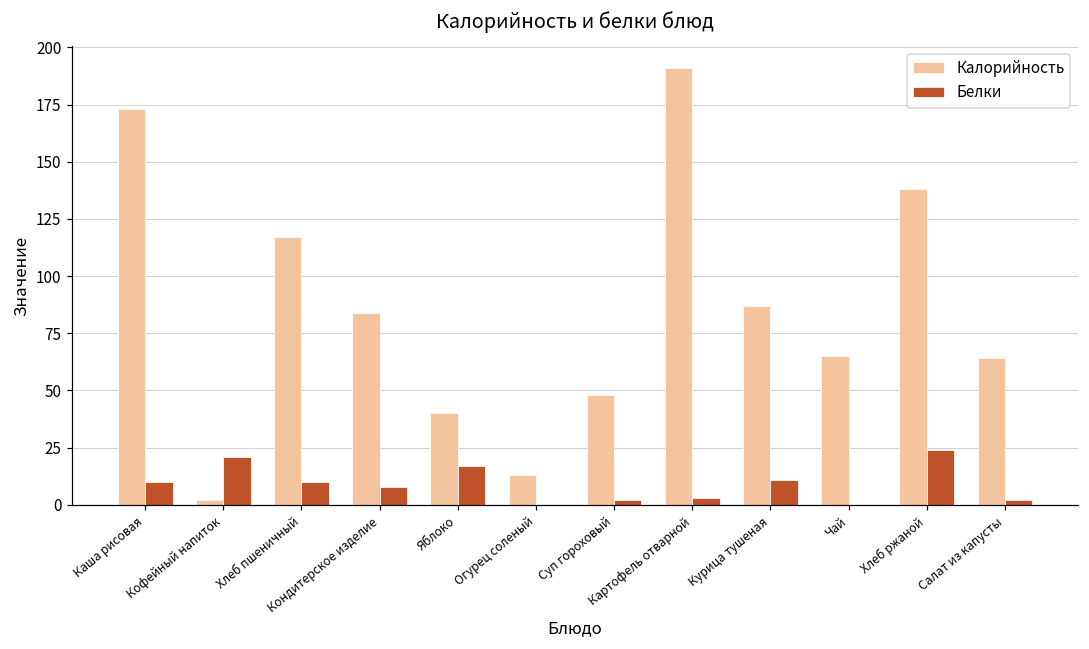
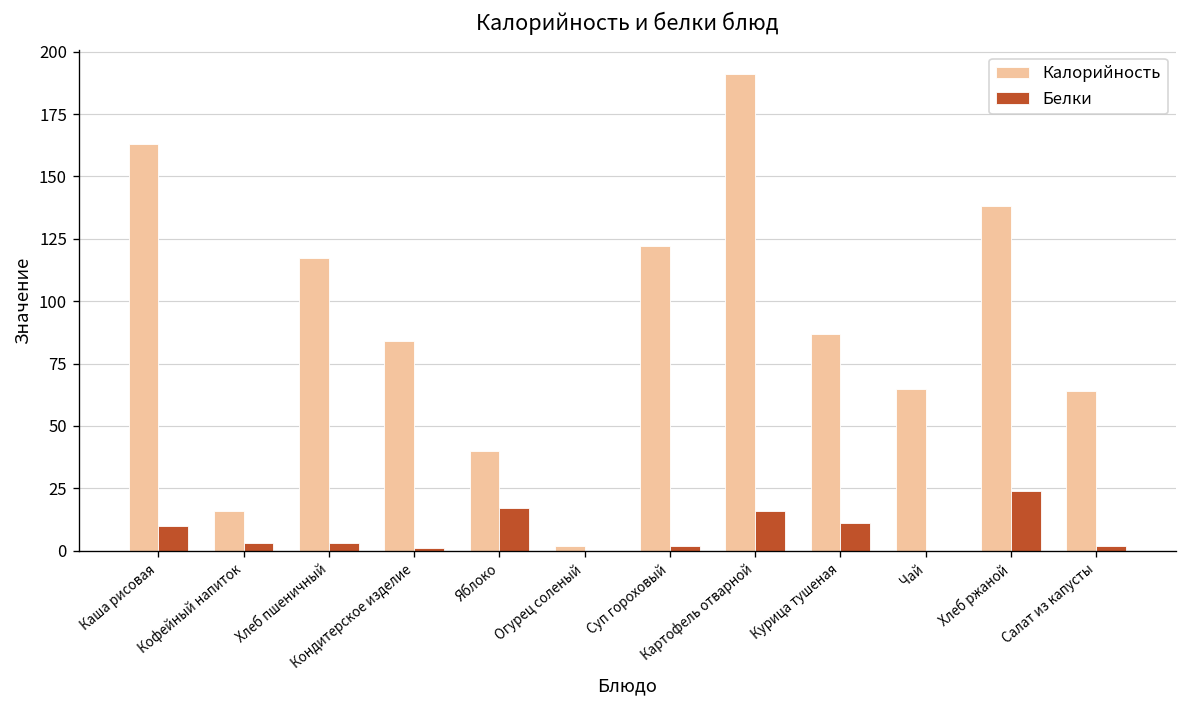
Калорийность, Каша рисовая: 173 -> 163
Калорийность, Кофейный напиток: 2 -> 16
Белки, Кофейный напиток: 21 -> 3
Белки, Хлеб пшеничный: 10 -> 3
Белки, Кондитерское изделие: 8 -> 1
Калорийность, Огурец соленый: 13 -> 2
Калорийность, Суп гороховый: 48 -> 122
Белки, Картофель отварной: 3 -> 16
